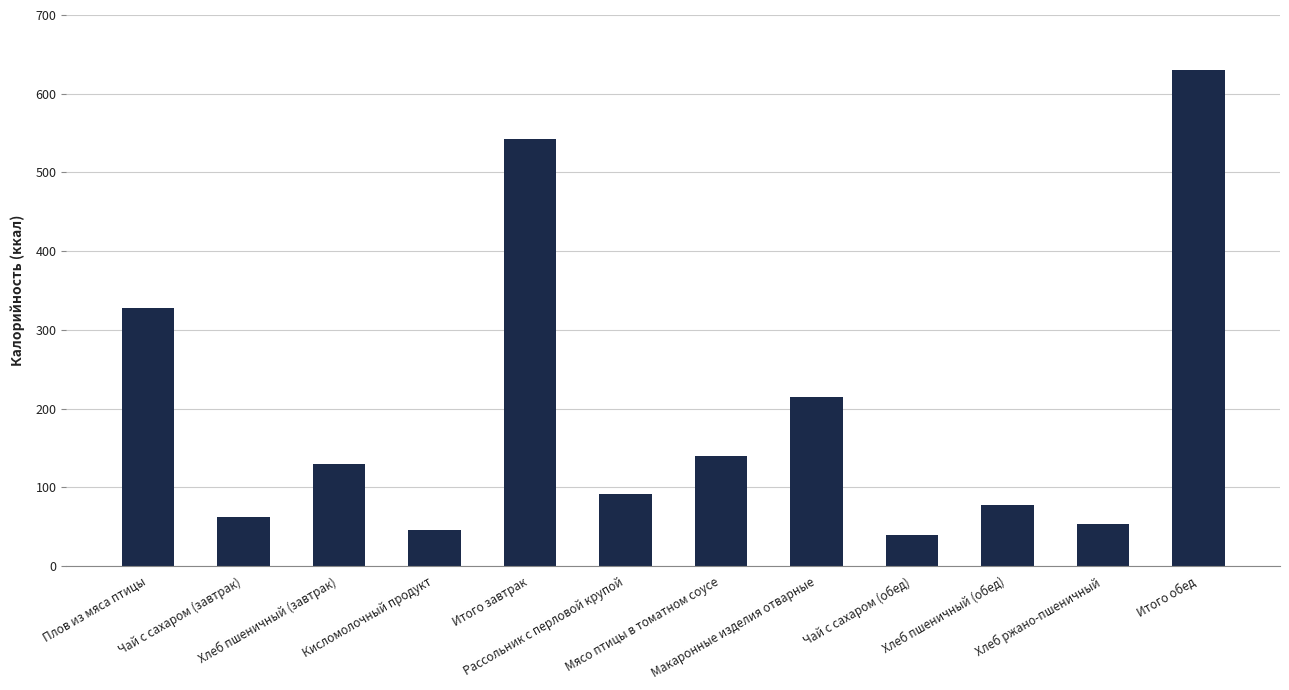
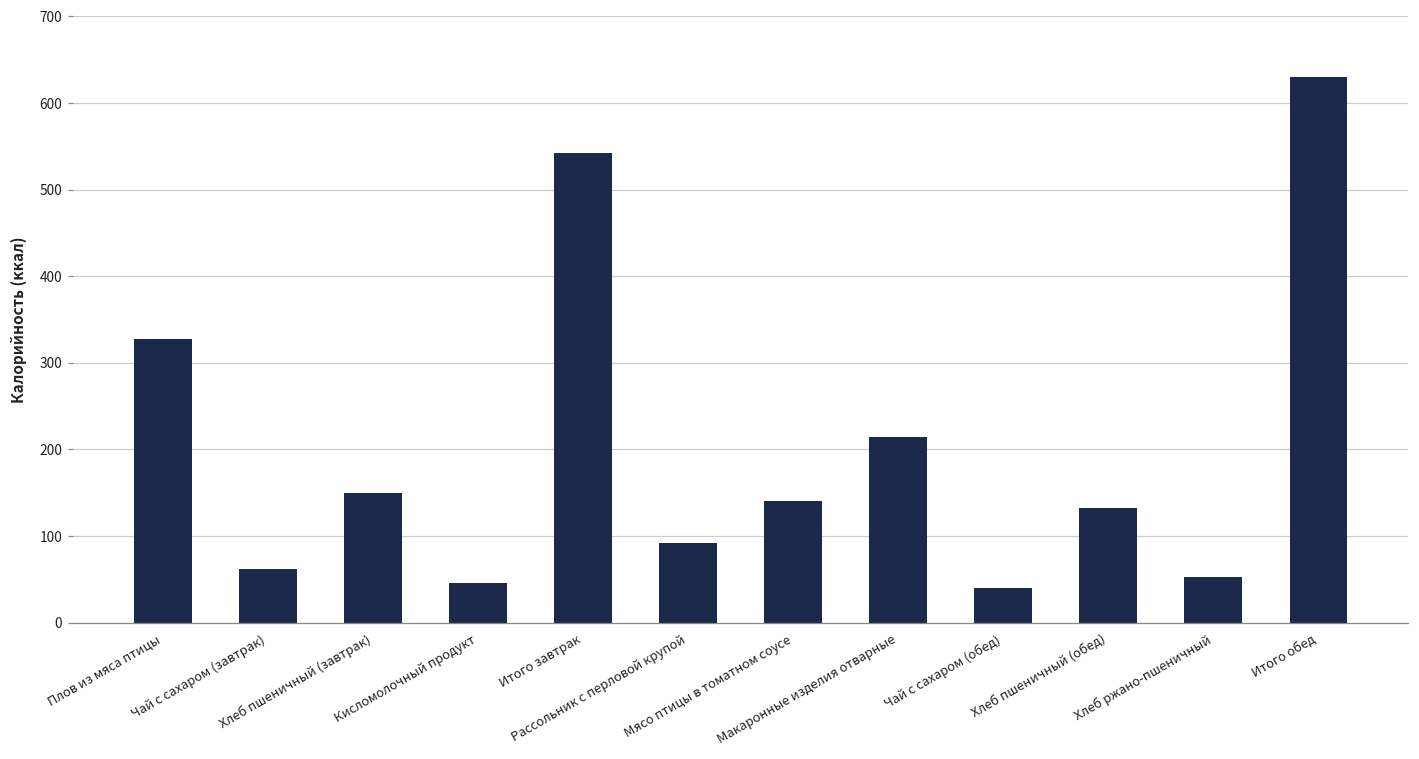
Хлеб пшеничный (завтрак): 130 -> 150
Хлеб пшеничный (обед): 80 -> 130
